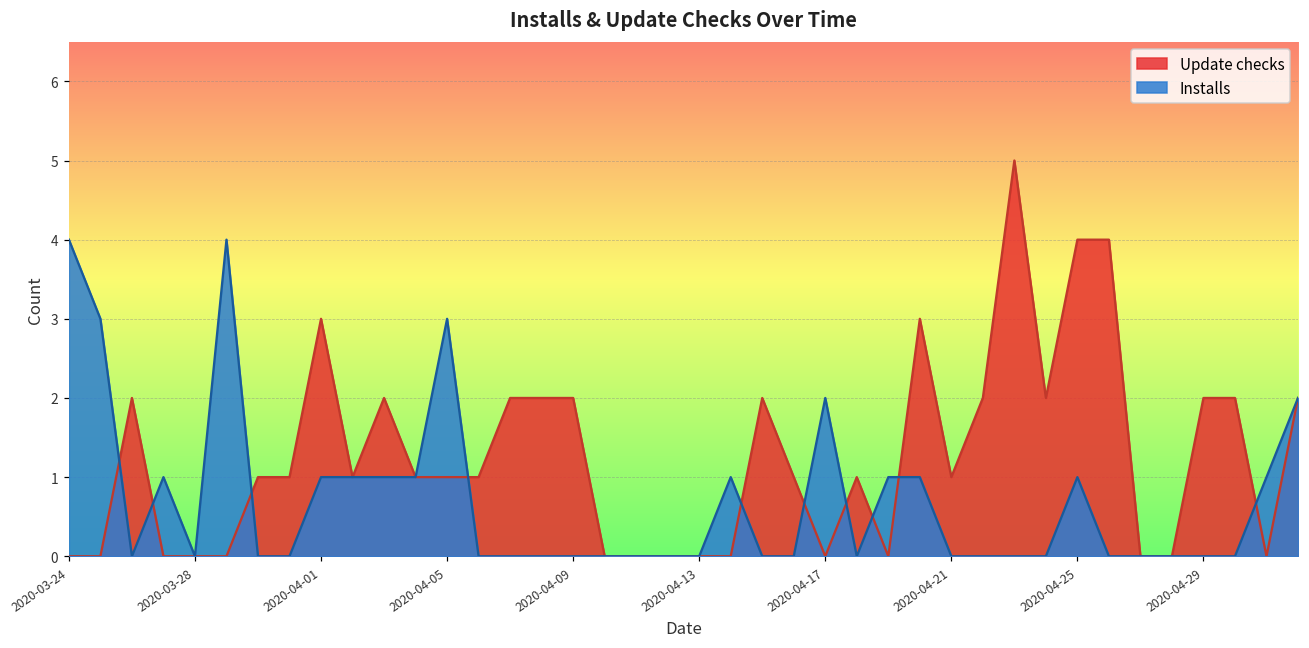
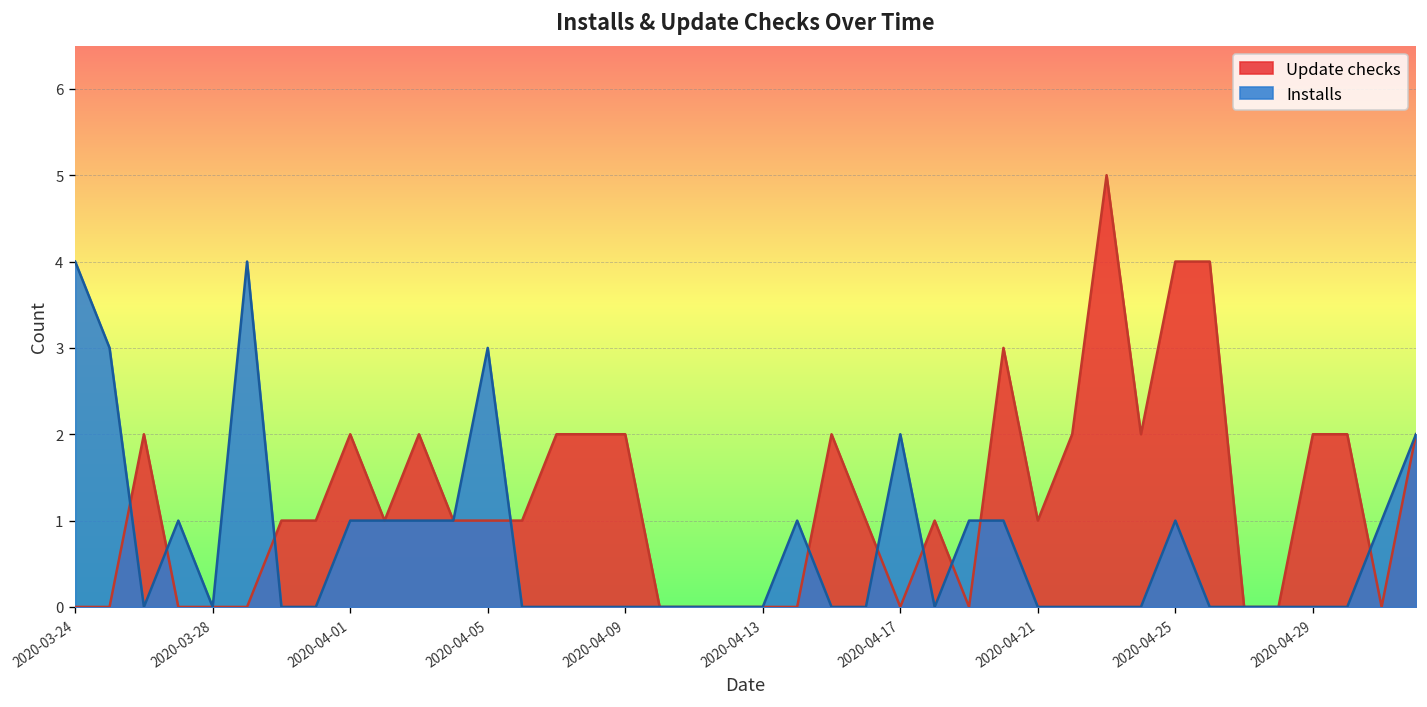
Update checks, 2020-04-01: 3 -> 2
